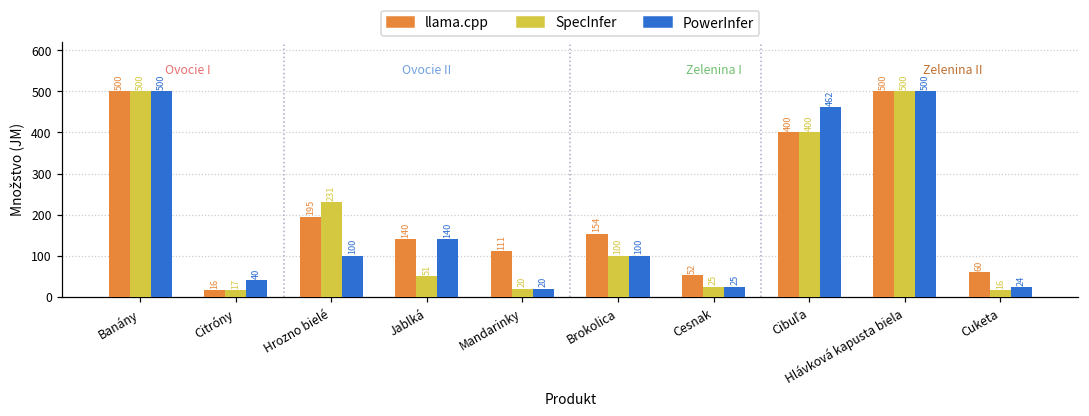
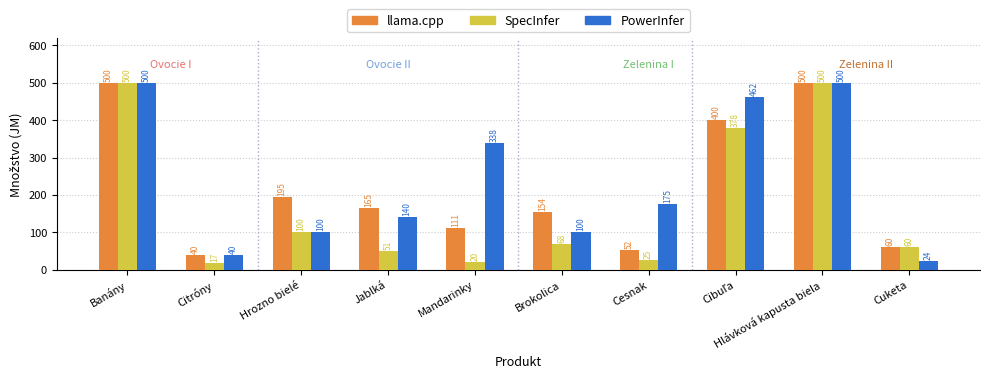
llama.cpp, Citróny: 16 -> 40
SpecInfer, Hrozno bielé: 231 -> 100
llama.cpp, Jablká: 140 -> 165
PowerInfer, Mandarinky: 20 -> 338
SpecInfer, Brokolica: 100 -> 68
PowerInfer, Cesnak: 25 -> 175
SpecInfer, Cibuľa: 400 -> 378
SpecInfer, Cuketa: 16 -> 60
